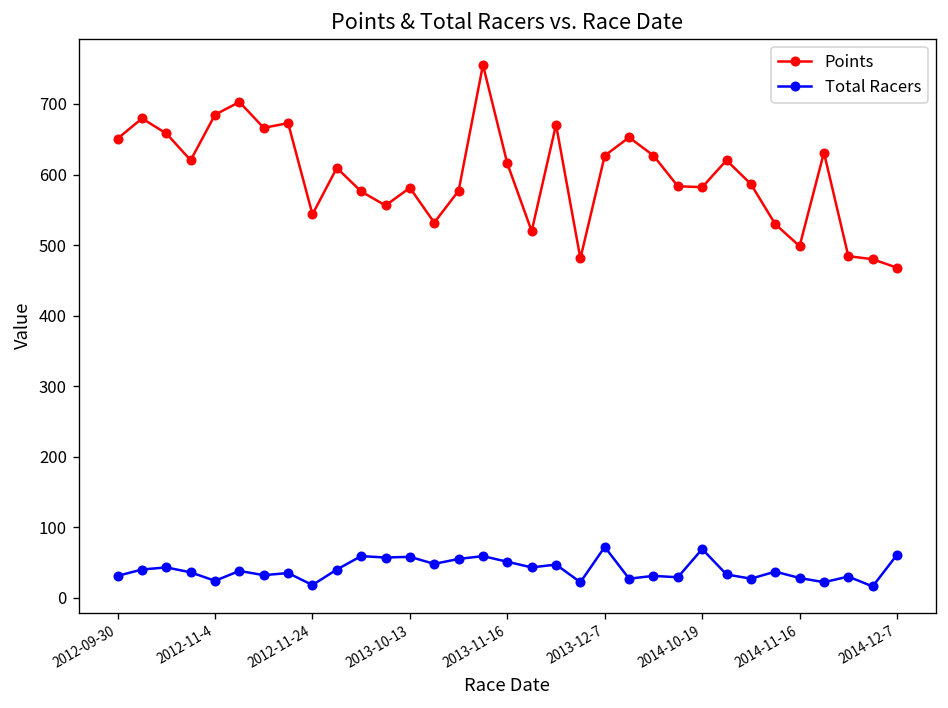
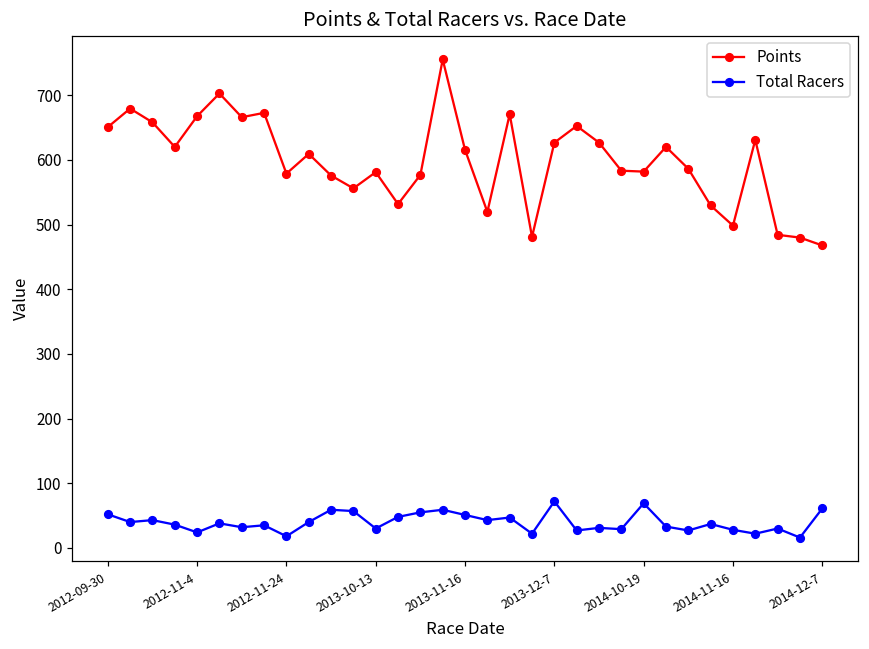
Total Racers, 2012-09-30: 30 -> 50
Points, 2012-11-4: 680 -> 670
Points, 2012-11-24: 540 -> 580
Total Racers, 2013-10-13: 60 -> 30
